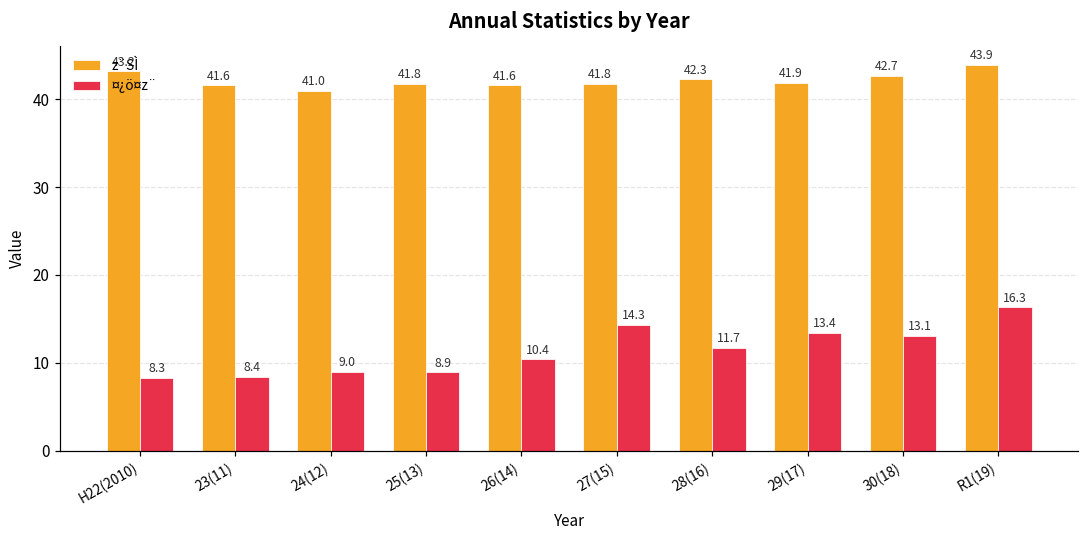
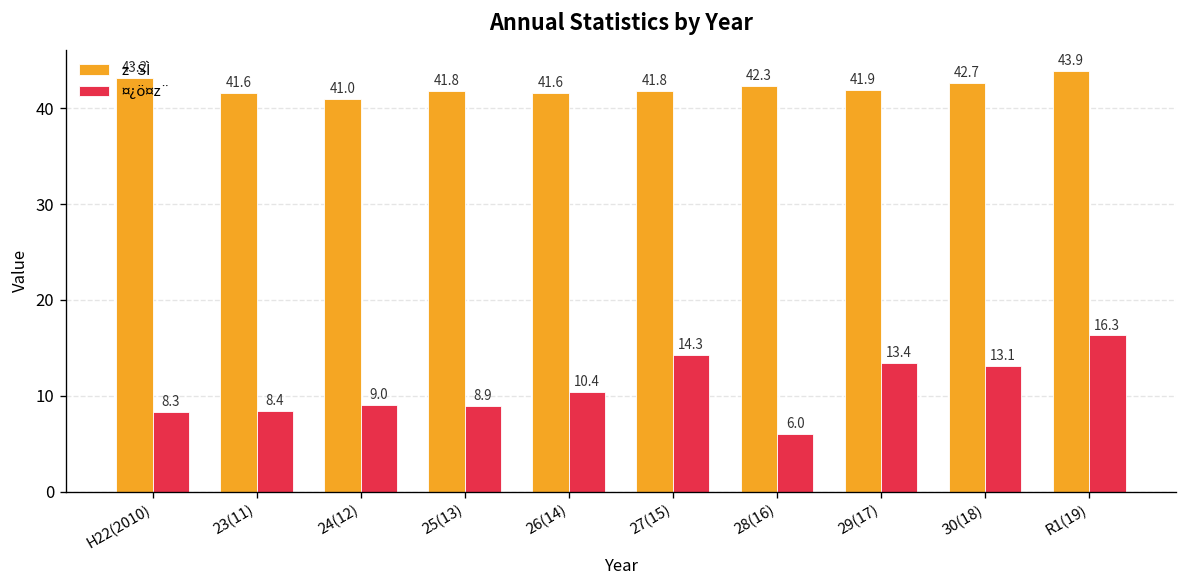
¤¿ö¤z¨, 28(16): 11.7 -> 6.0
